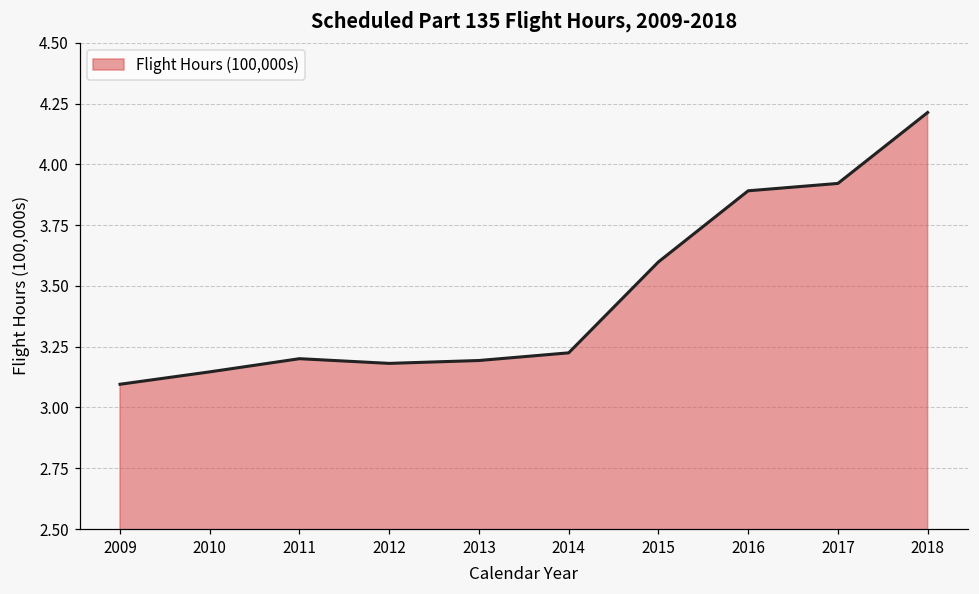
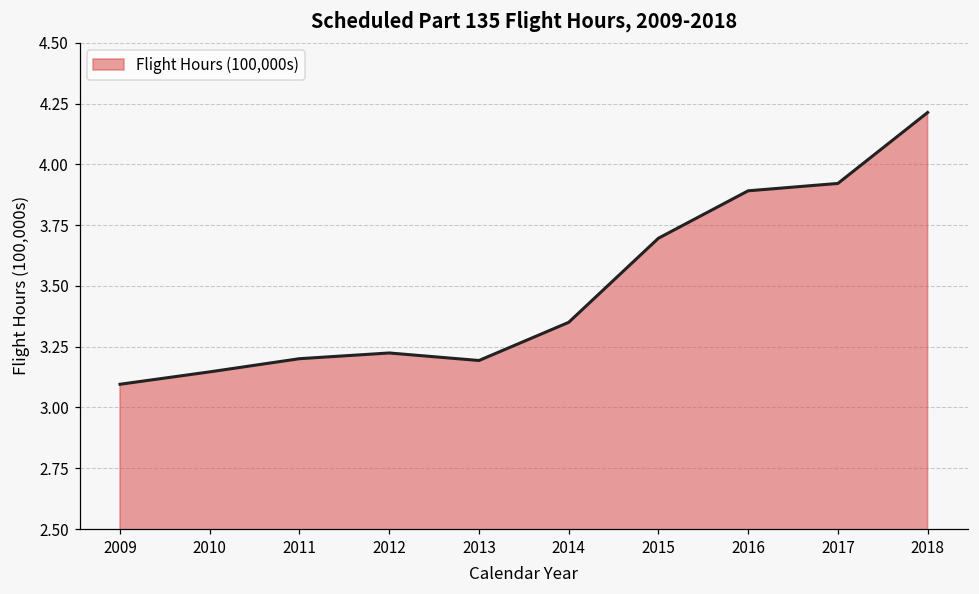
2012: 3.18 -> 3.22
2014: 3.22 -> 3.35
2015: 3.60 -> 3.70
